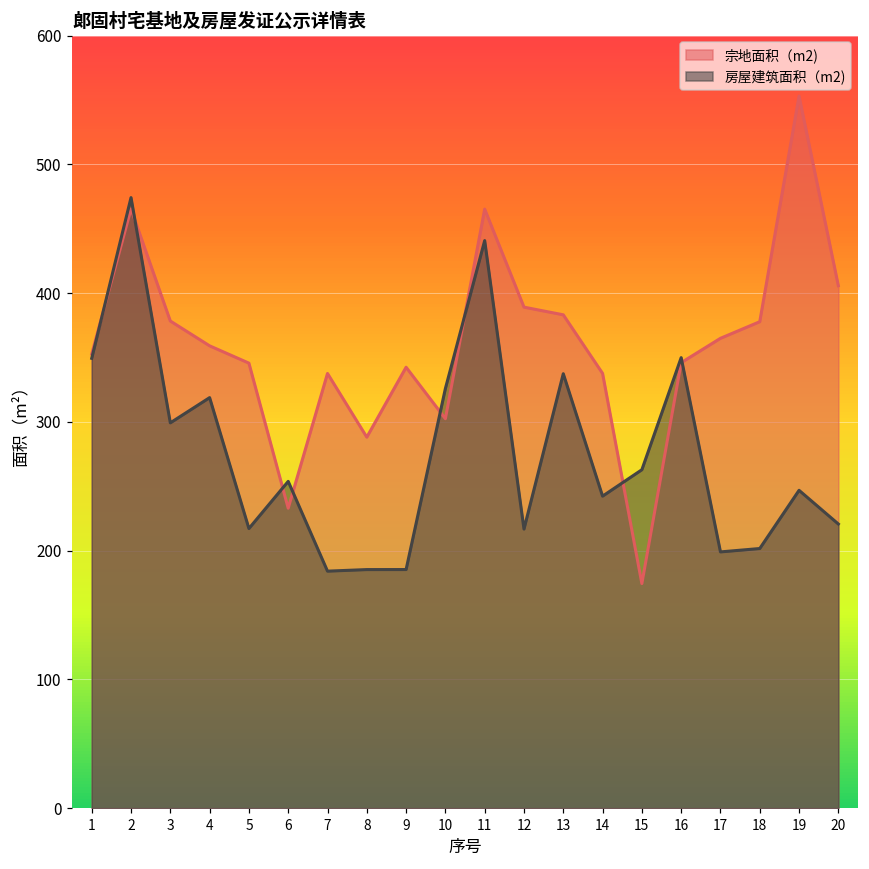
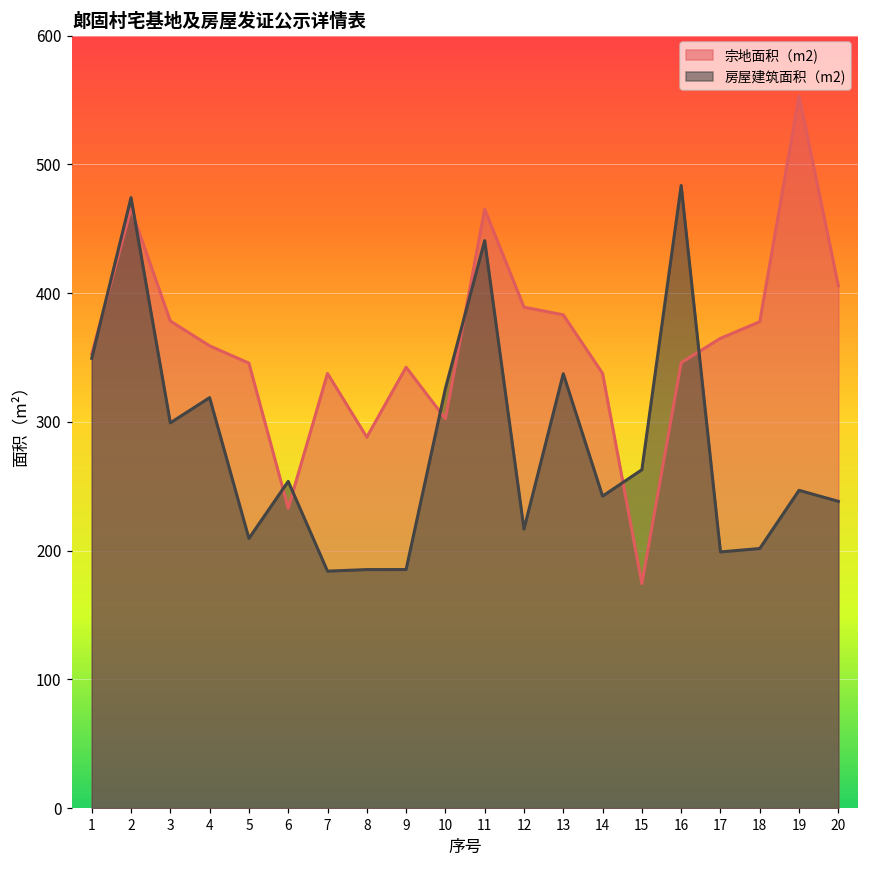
房屋建筑面积（m2), 5: 217 -> 209
房屋建筑面积（m2), 16: 350 -> 484
房屋建筑面积（m2), 20: 221 -> 238
